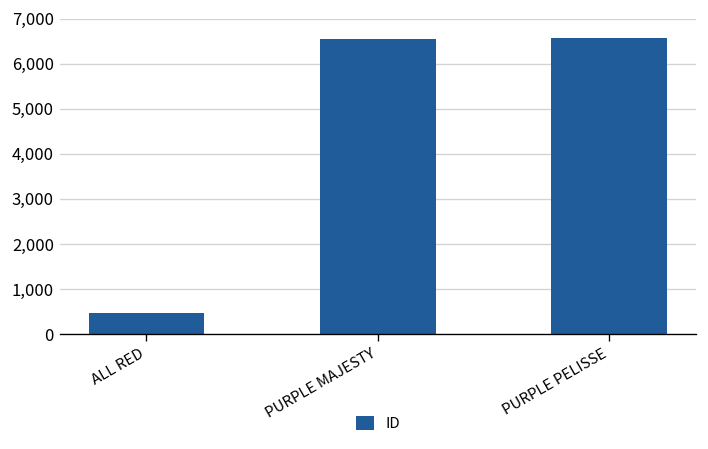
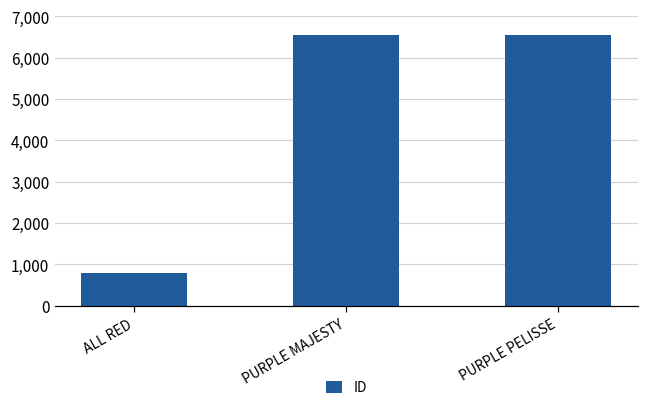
ALL RED: 500 -> 800
